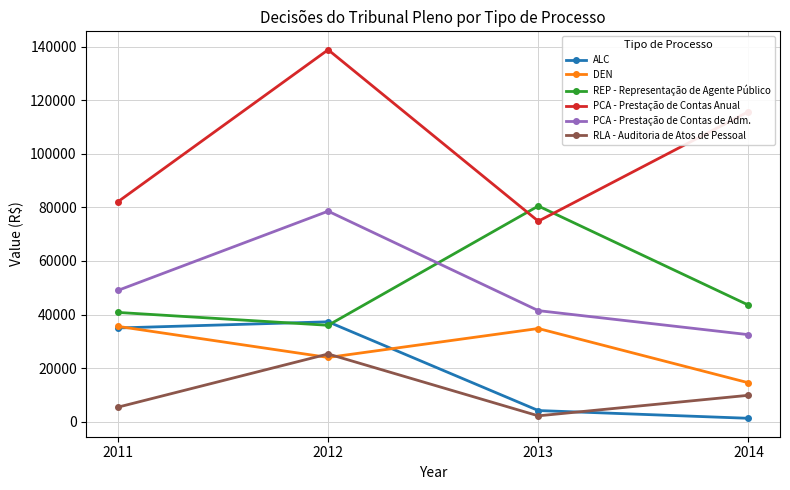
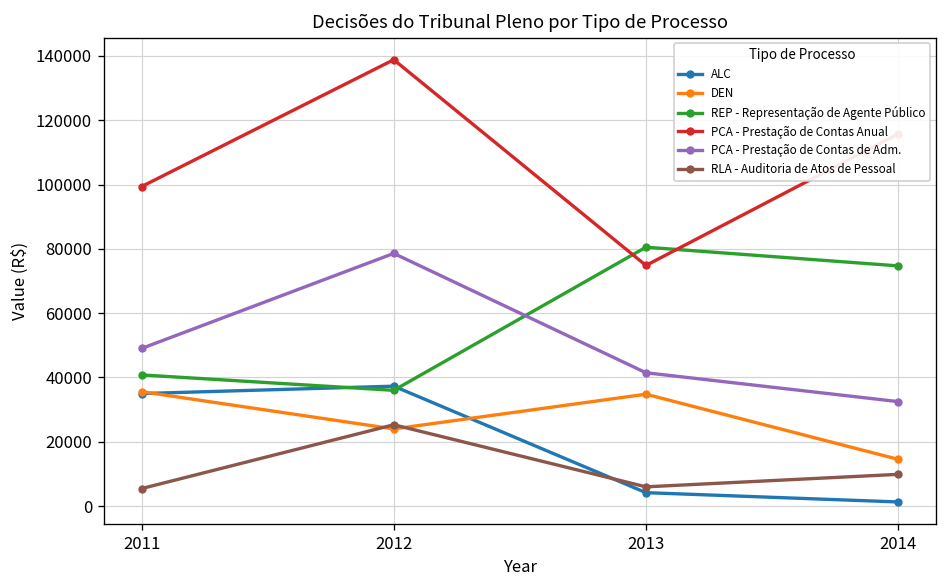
PCA - Prestação de Contas Anual, 2011: 82000 -> 99000
RLA - Auditoria de Atos de Pessoal, 2013: 2000 -> 6000
REP - Representação de Agente Público, 2014: 44000 -> 75000
